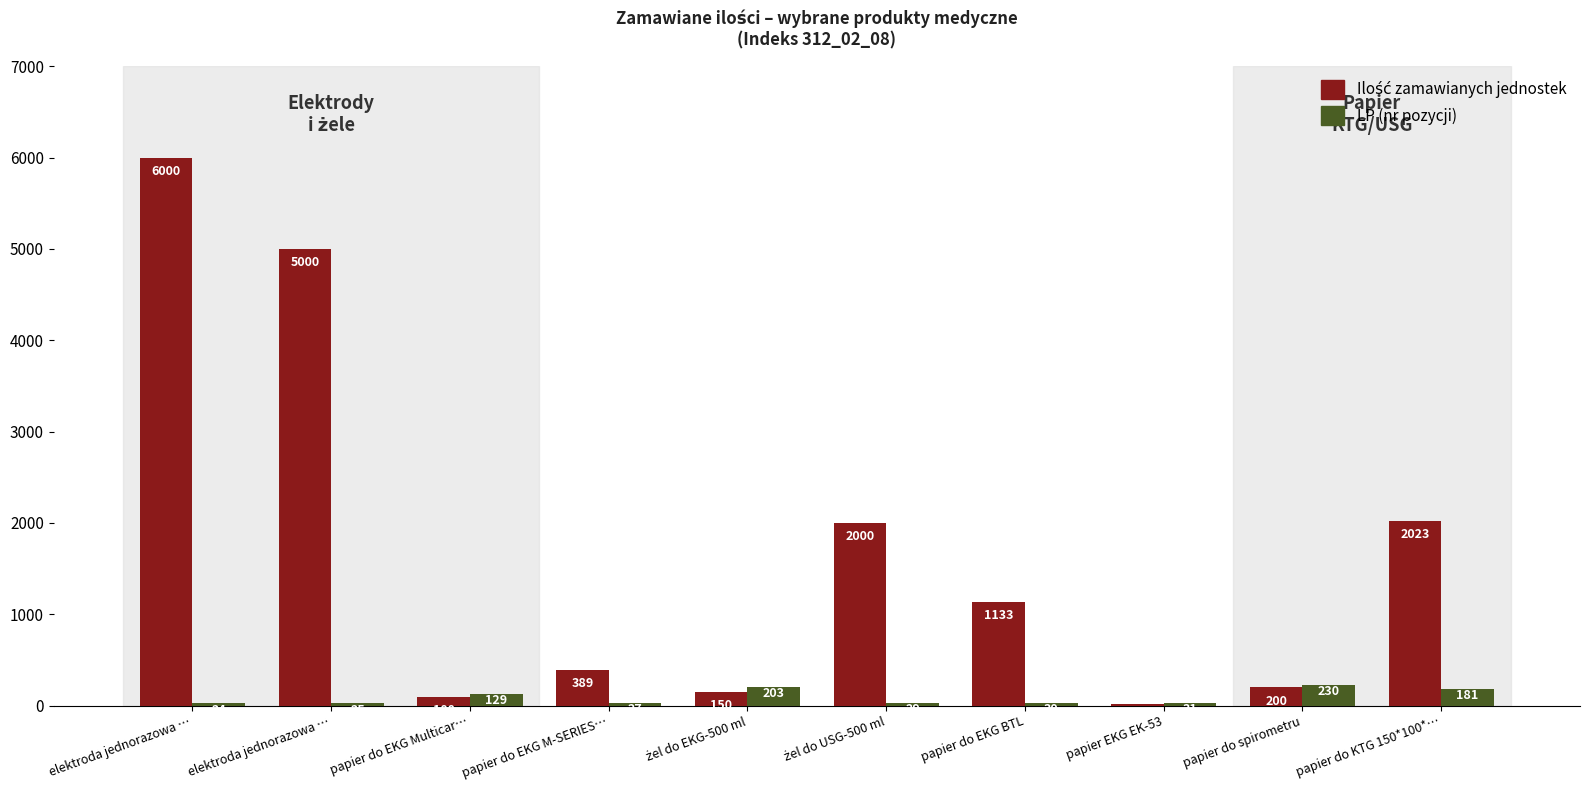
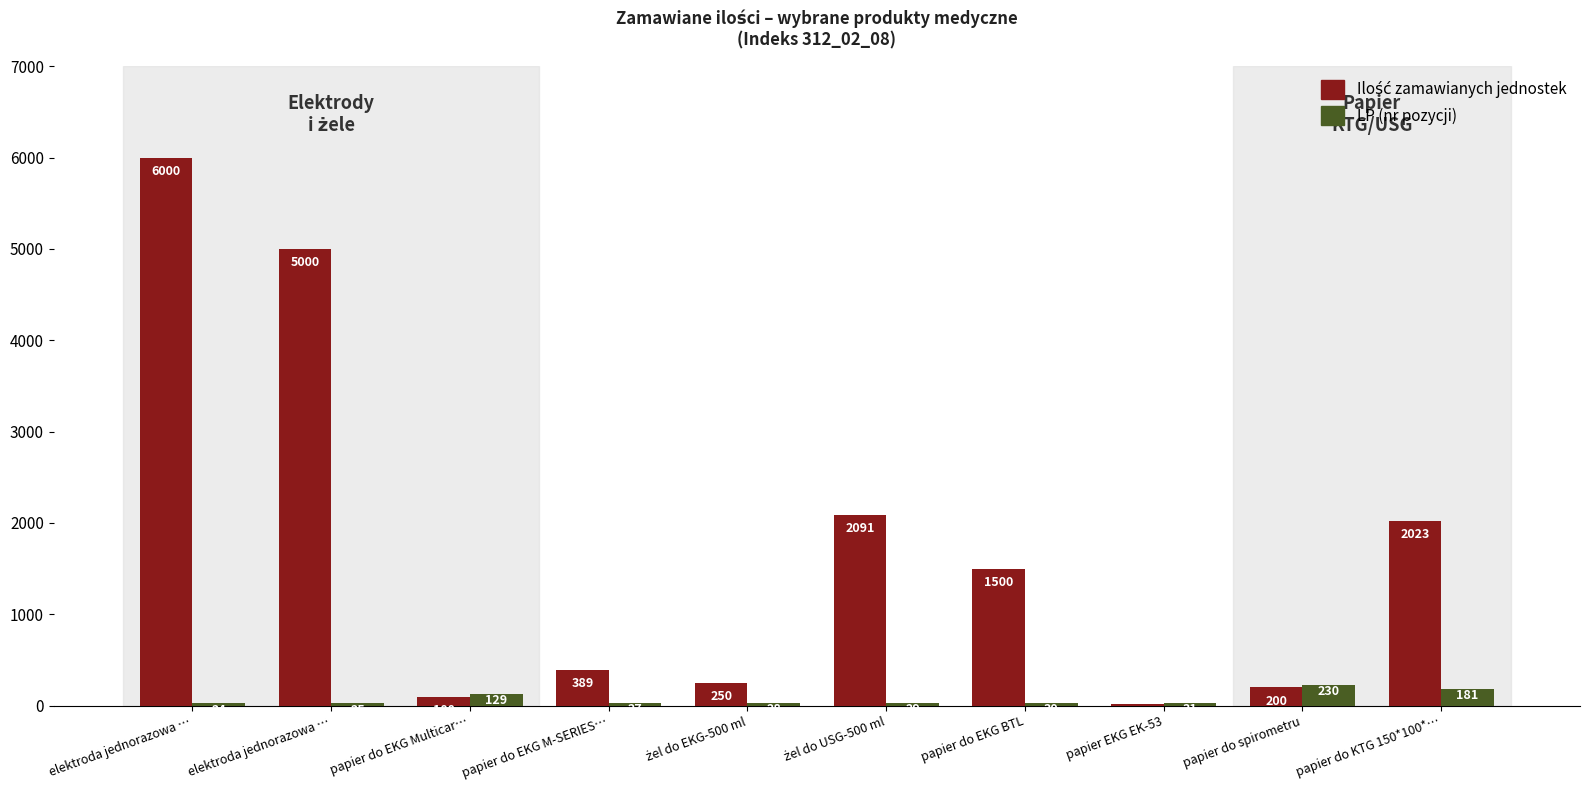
Ilość zamawianych jednostek, żel do EKG-500 ml: 200 -> 300
LP (nr pozycji), żel do EKG-500 ml: 200 -> 0
Ilość zamawianych jednostek, żel do USG-500 ml: 2000 -> 2091
Ilość zamawianych jednostek, papier do EKG BTL: 1133 -> 1500
